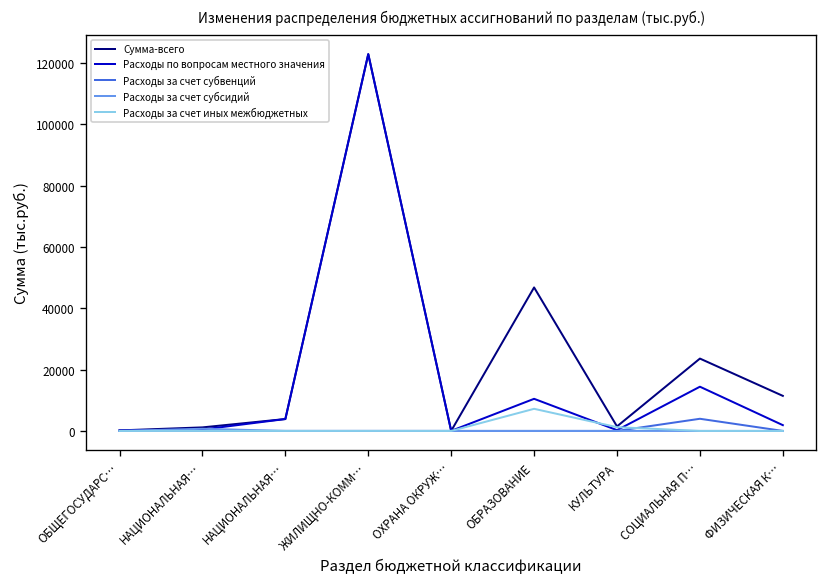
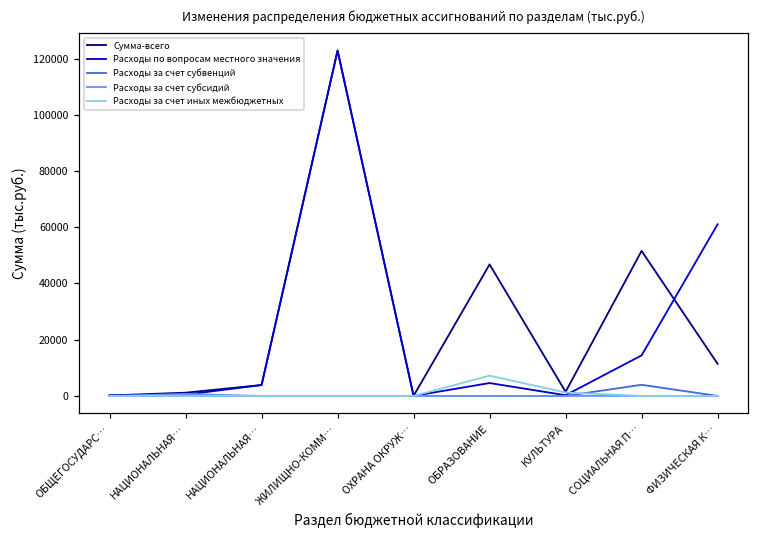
Расходы по вопросам местного значения, ОБРАЗОВАНИЕ: 10000 -> 5000
Сумма-всего, СОЦИАЛЬНАЯ П…: 24000 -> 52000
Расходы по вопросам местного значения, ФИЗИЧЕСКАЯ К…: 2000 -> 61000
